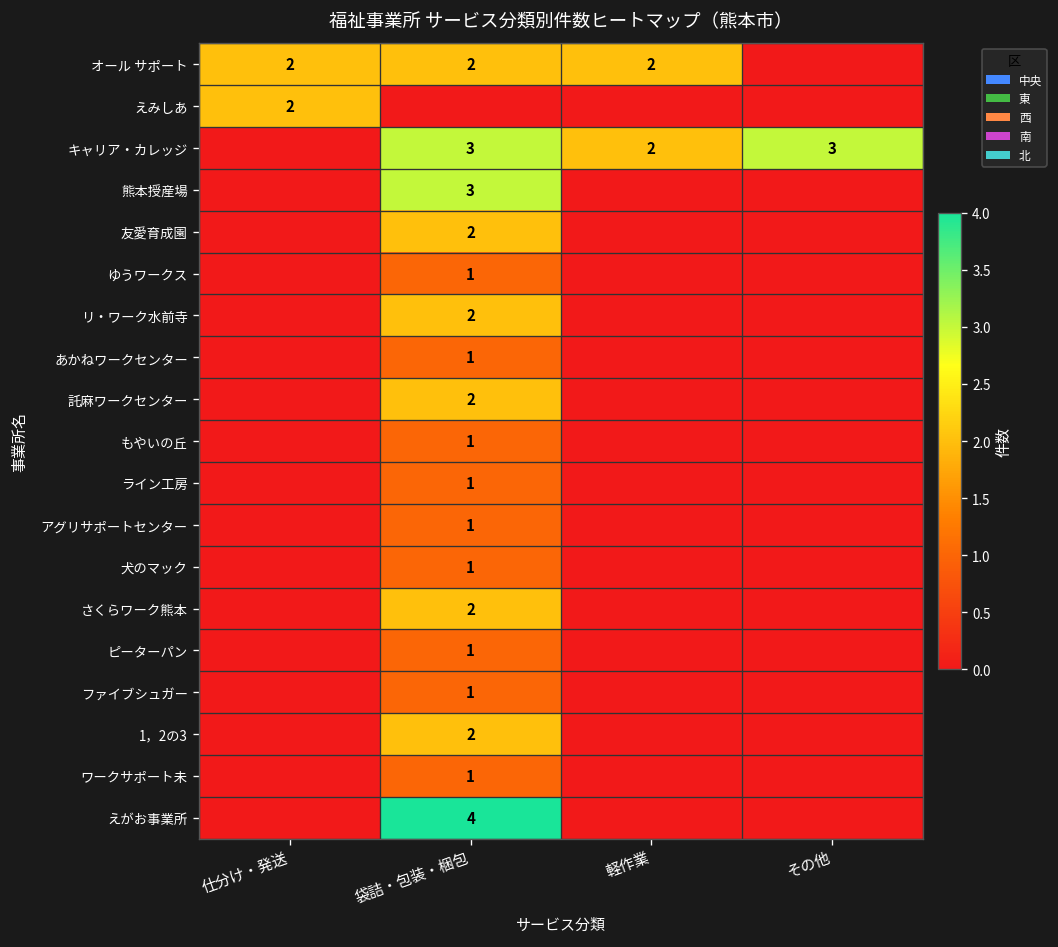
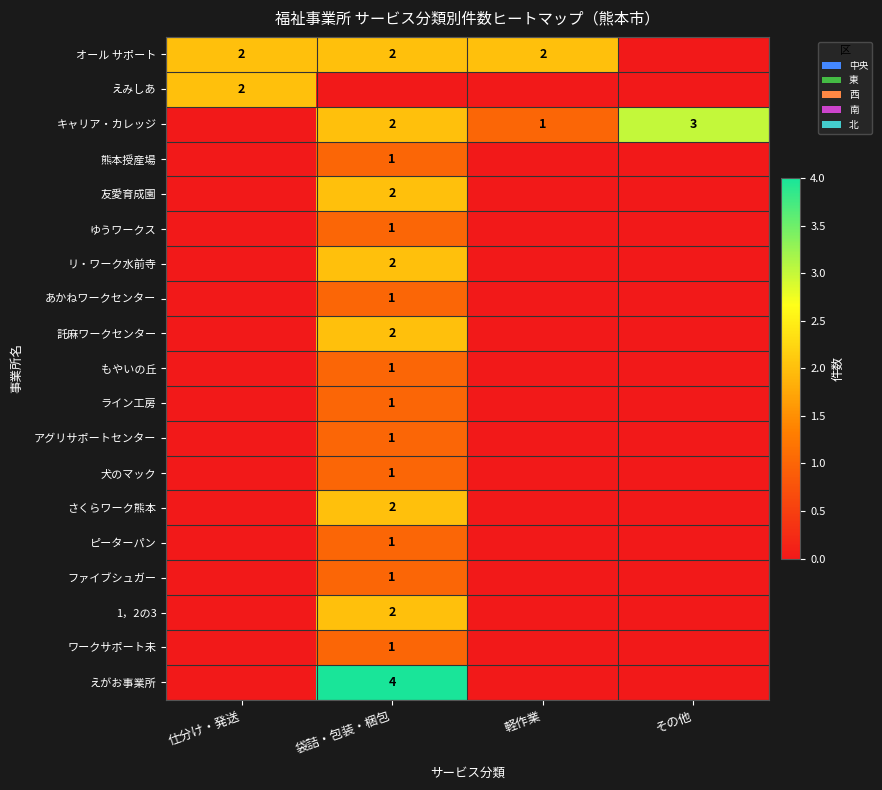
キャリア・カレッジ, 袋詰・包装・梱包: 3 -> 2
キャリア・カレッジ, 軽作業: 2 -> 1
熊本授産場, 袋詰・包装・梱包: 3 -> 1
